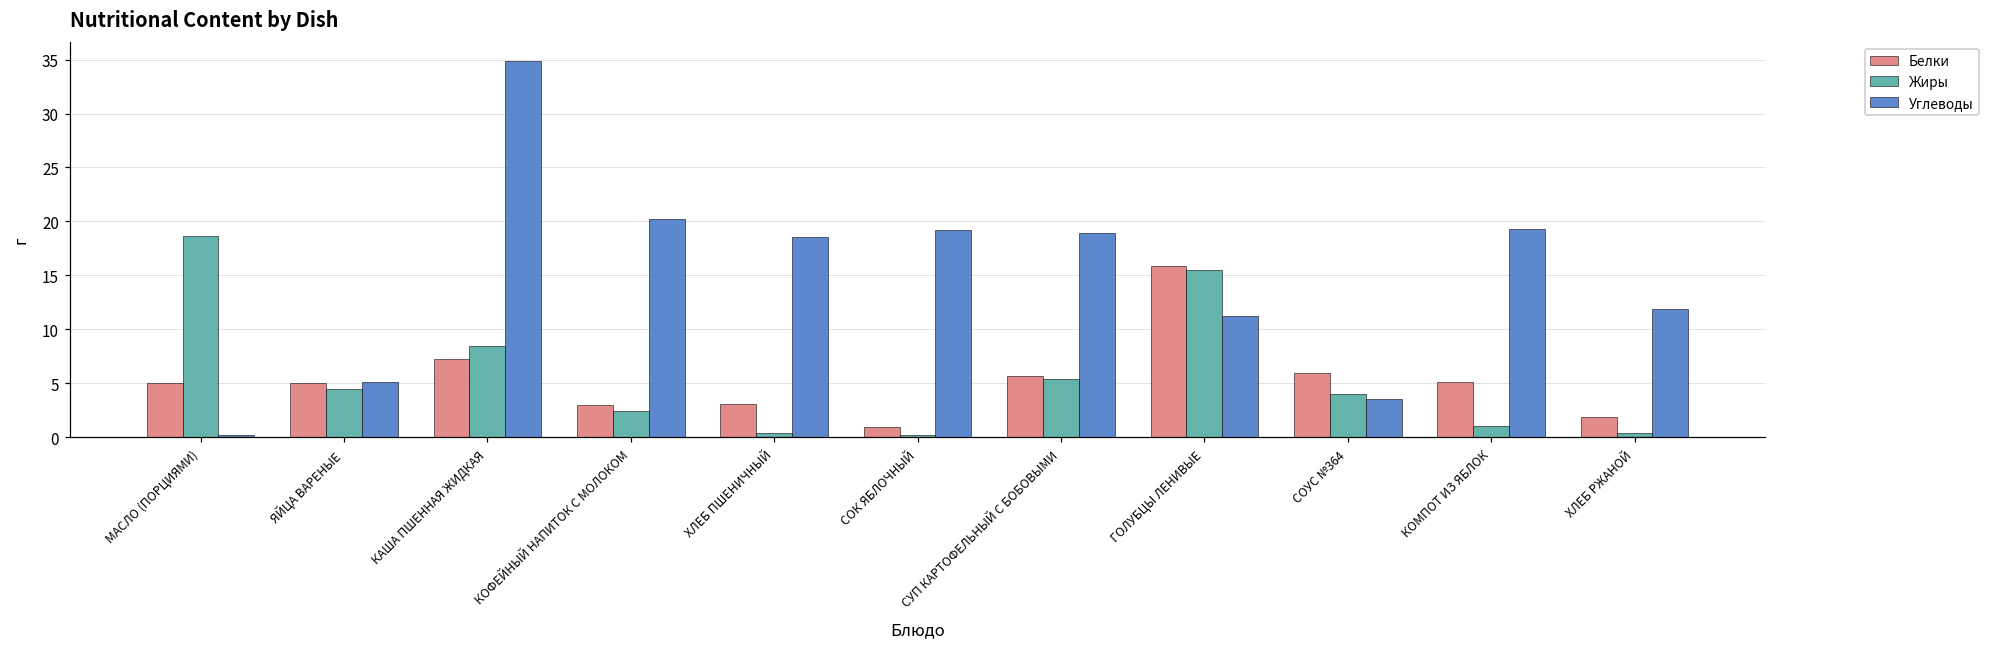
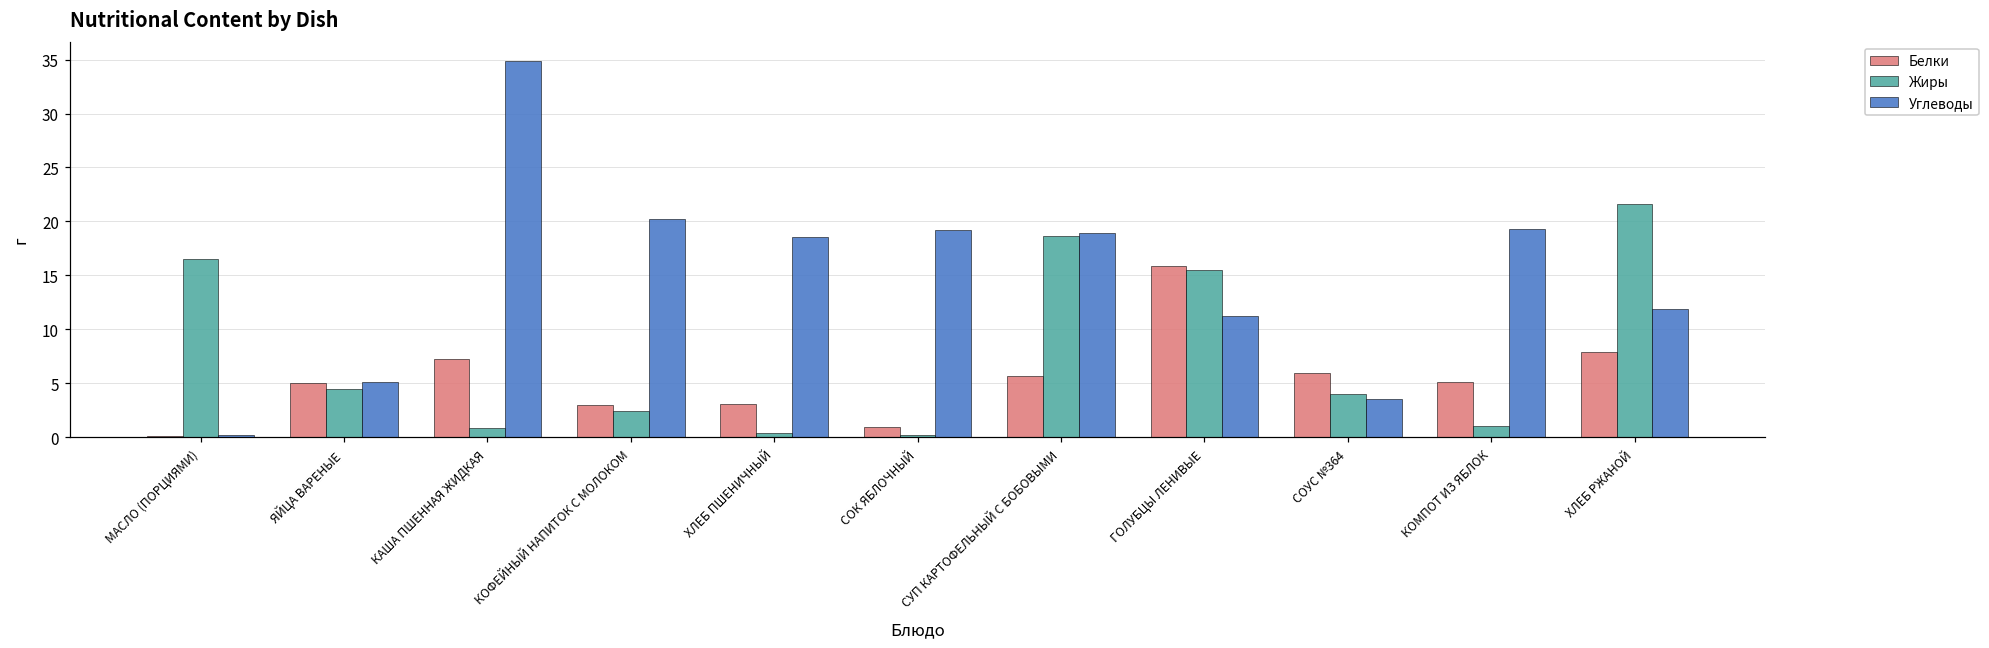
Белки, МАСЛО (ПОРЦИЯМИ): 5 -> 0
Жиры, МАСЛО (ПОРЦИЯМИ): 19 -> 17
Жиры, КАША ПШЕННАЯ ЖИДКАЯ: 9 -> 1
Жиры, СУП КАРТОФЕЛЬНЫЙ С БОБОВЫМИ: 5 -> 19
Белки, ХЛЕБ РЖАНОЙ: 2 -> 8
Жиры, ХЛЕБ РЖАНОЙ: 0 -> 22
